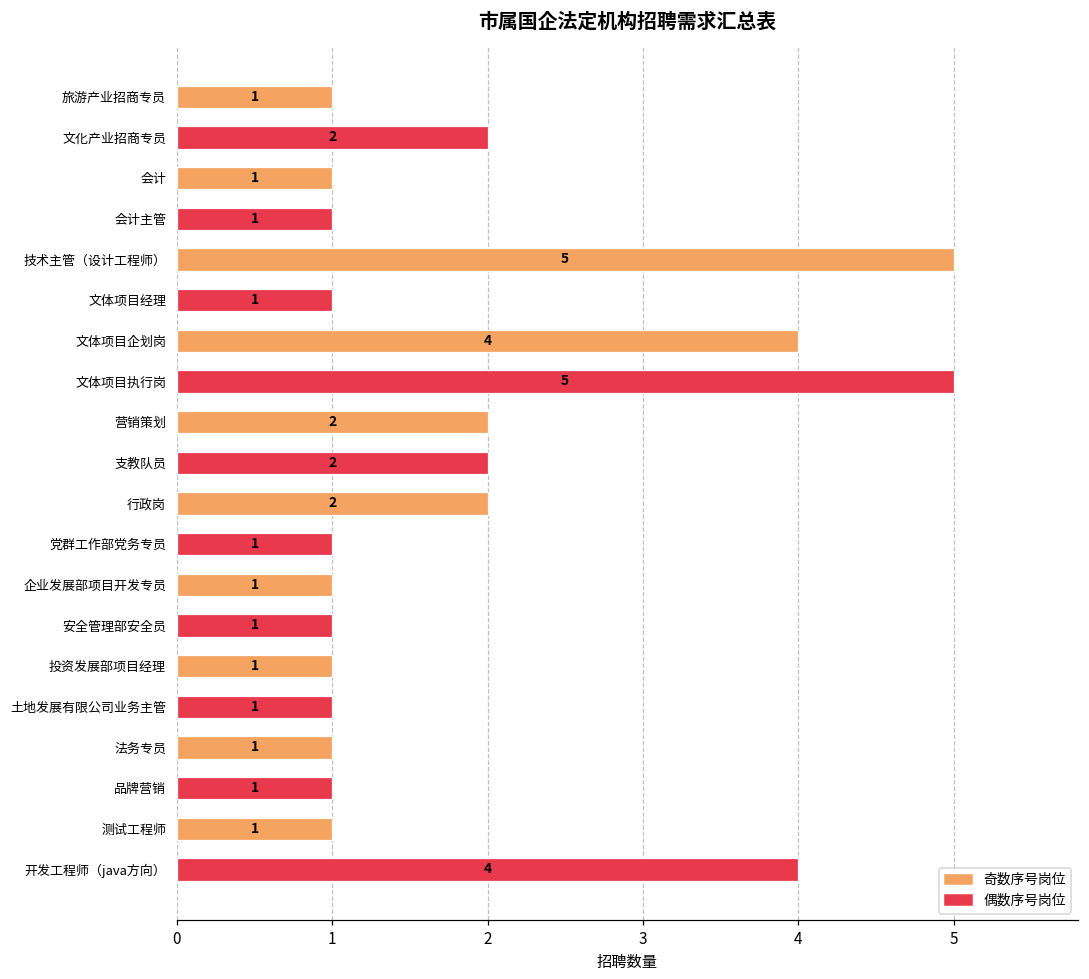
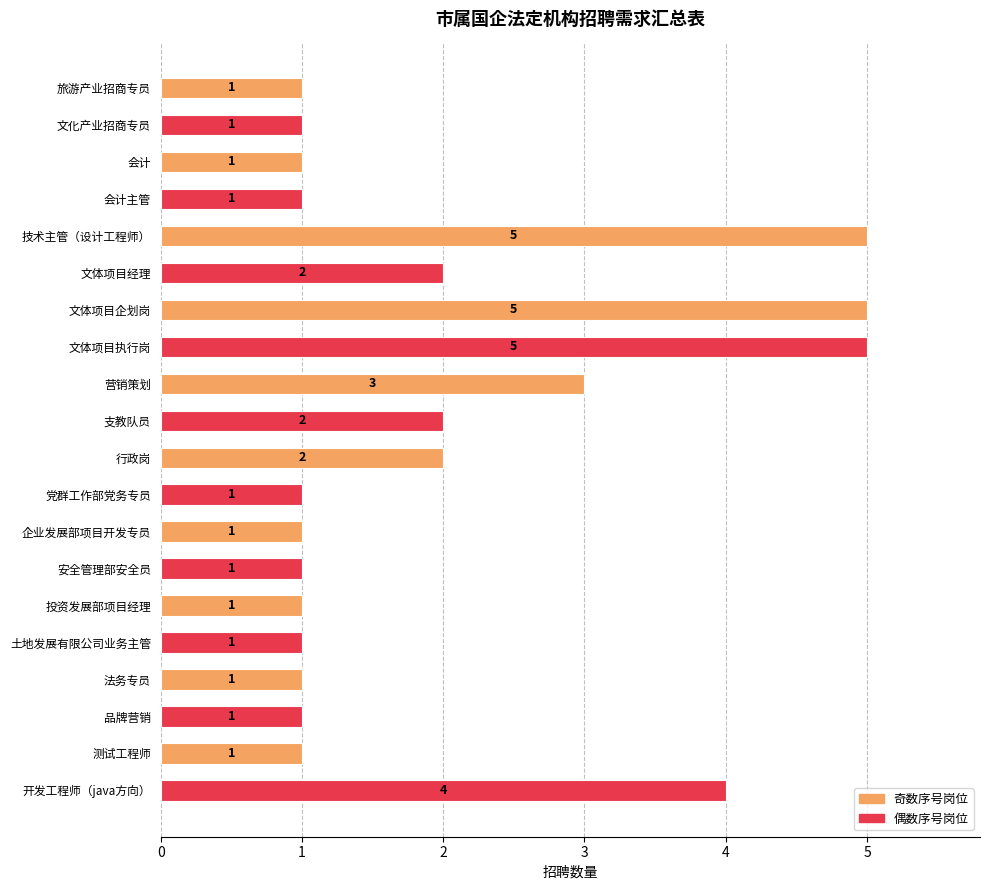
文化产业招商专员: 2 -> 1
文体项目经理: 1 -> 2
文体项目企划岗: 4 -> 5
营销策划: 2 -> 3
